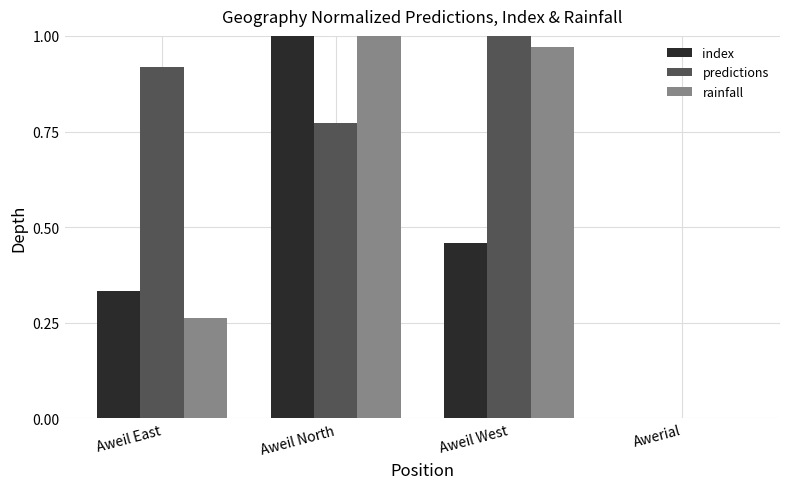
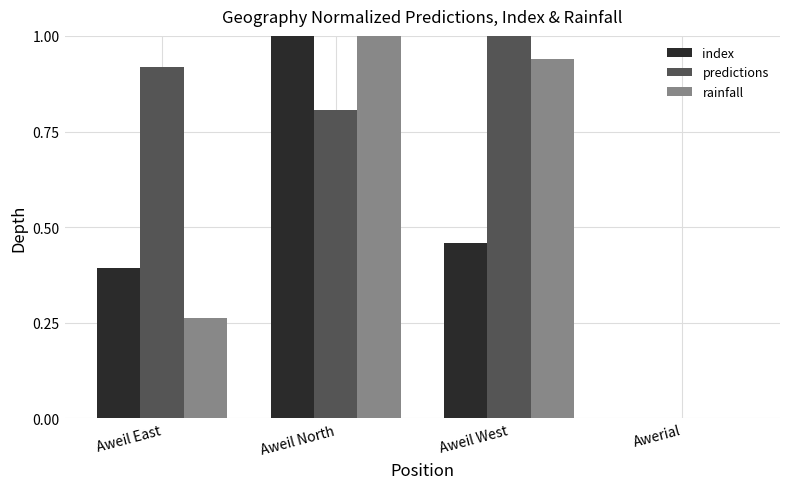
index, Aweil East: 0.33 -> 0.39
predictions, Aweil North: 0.77 -> 0.81
rainfall, Aweil West: 0.97 -> 0.94
